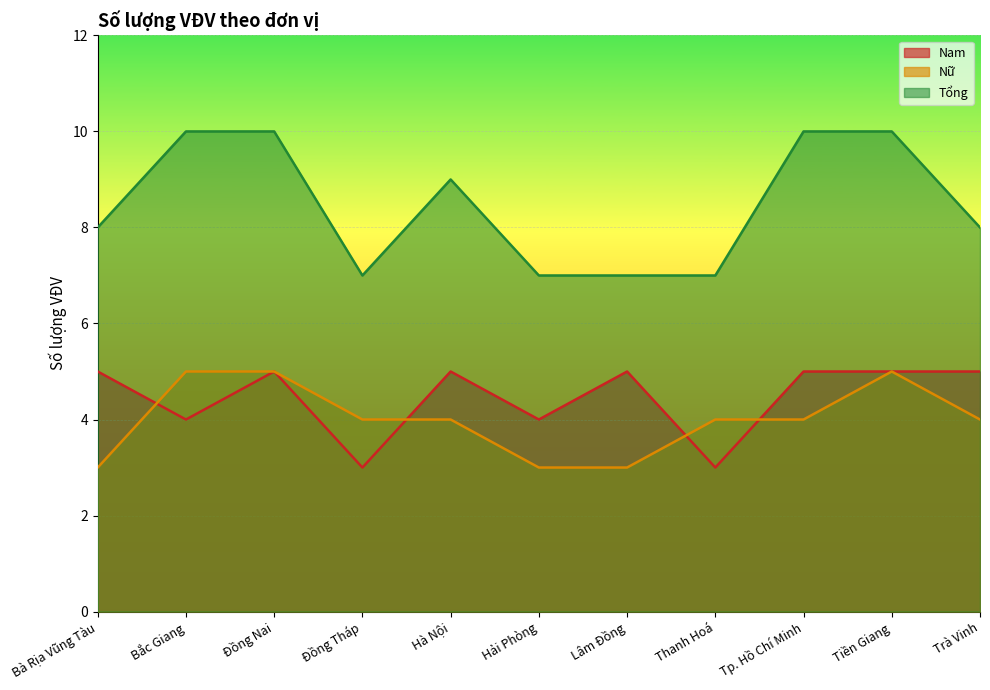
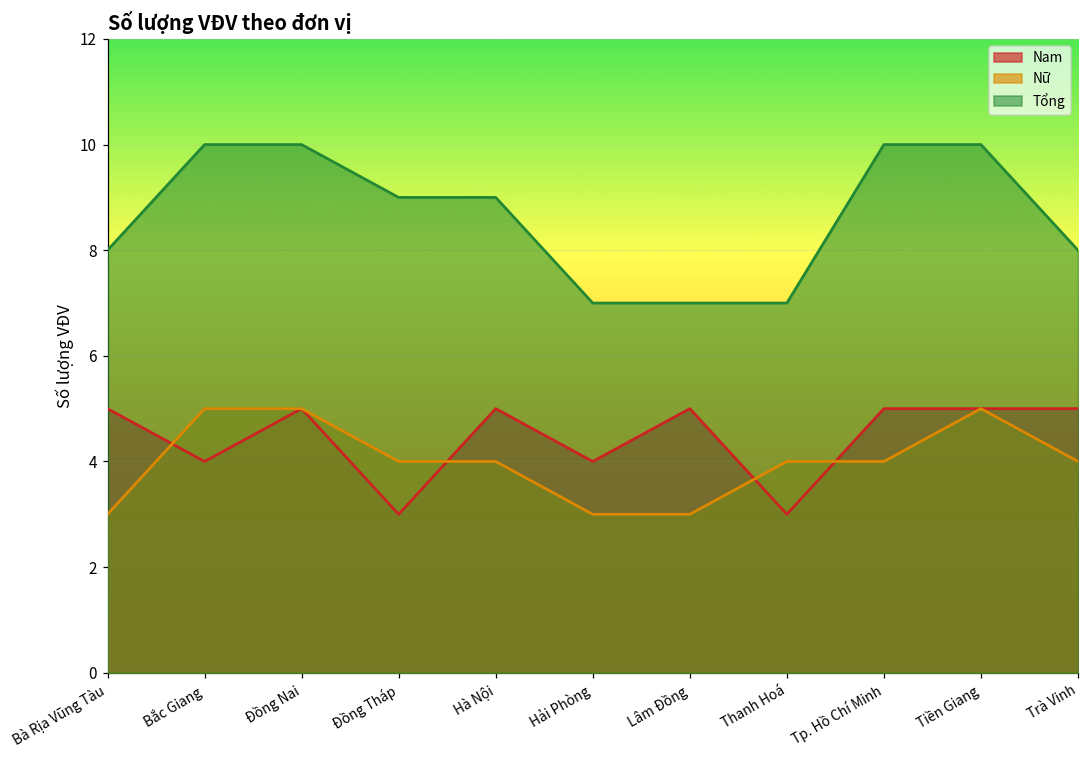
Tổng, Đồng Tháp: 7 -> 9
